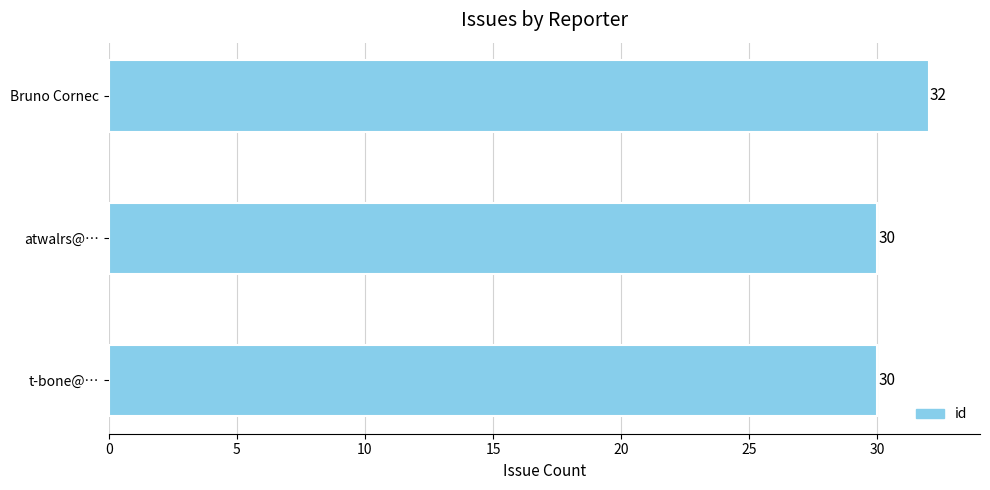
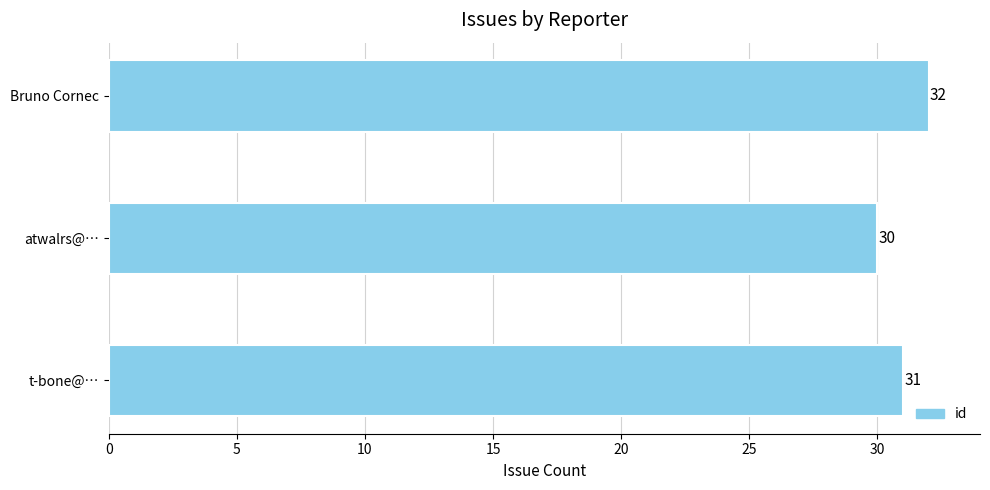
t-bone@…: 30 -> 31
